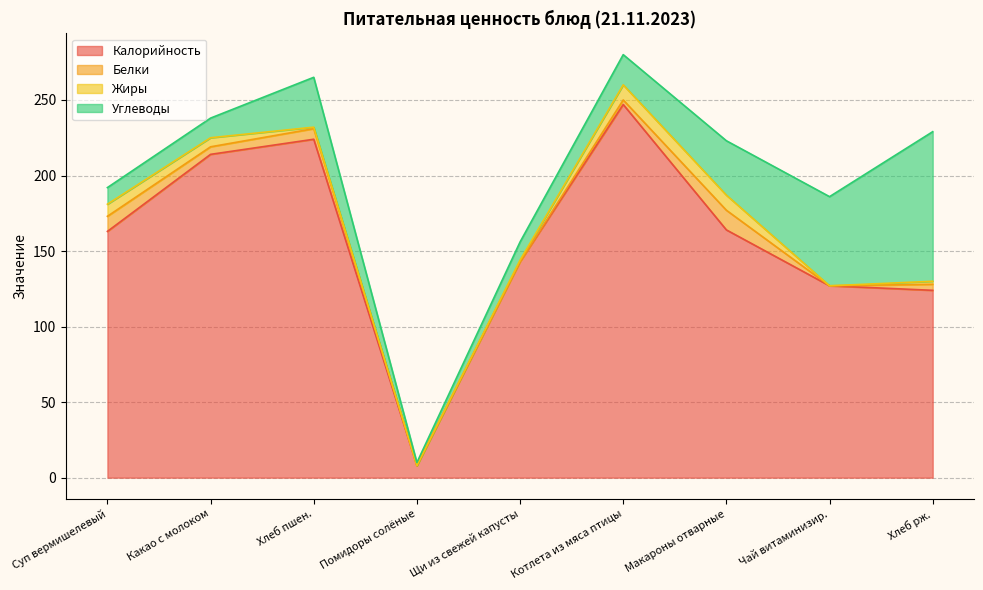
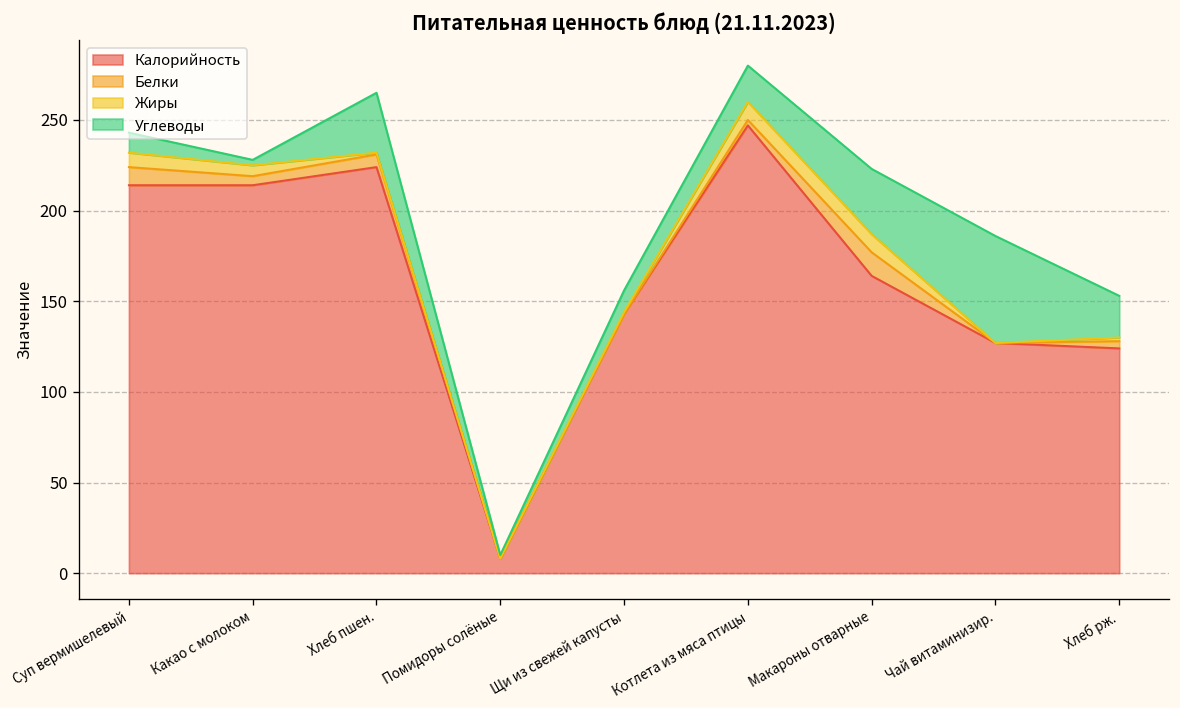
Калорийность, Суп вермишелевый: 163 -> 214
Углеводы, Какао с молоком: 13 -> 3
Углеводы, Хлеб рж.: 99 -> 23
